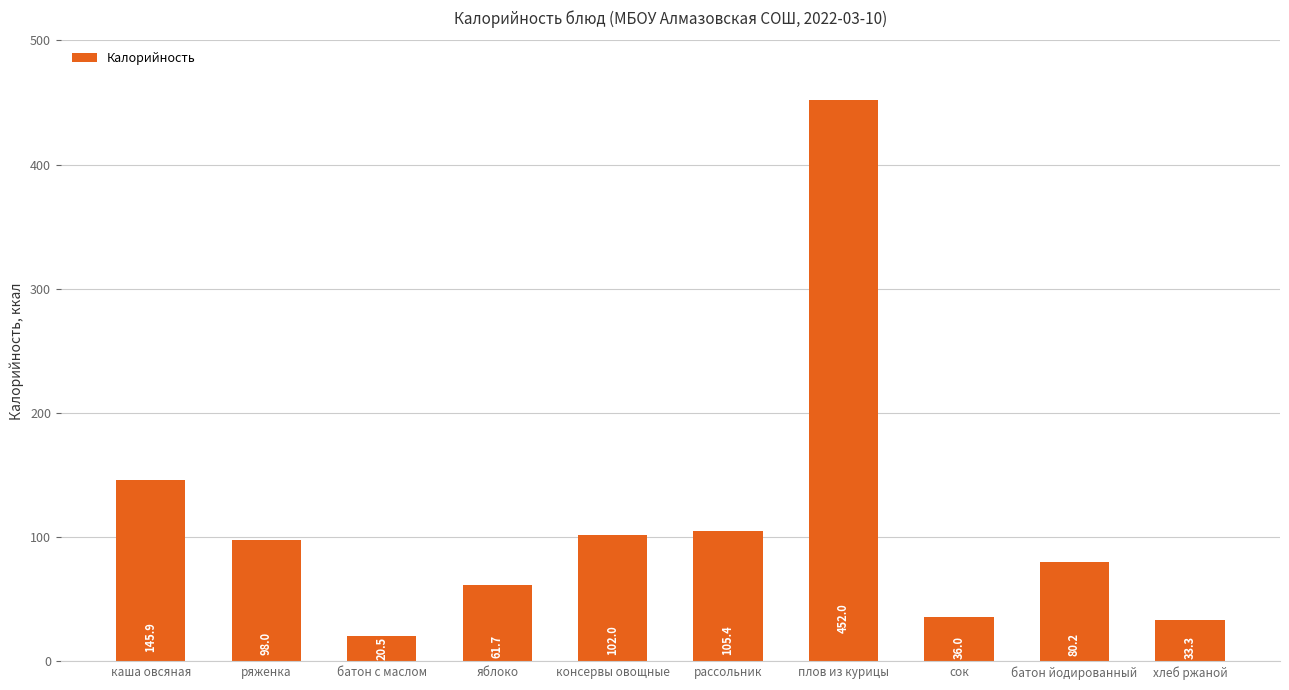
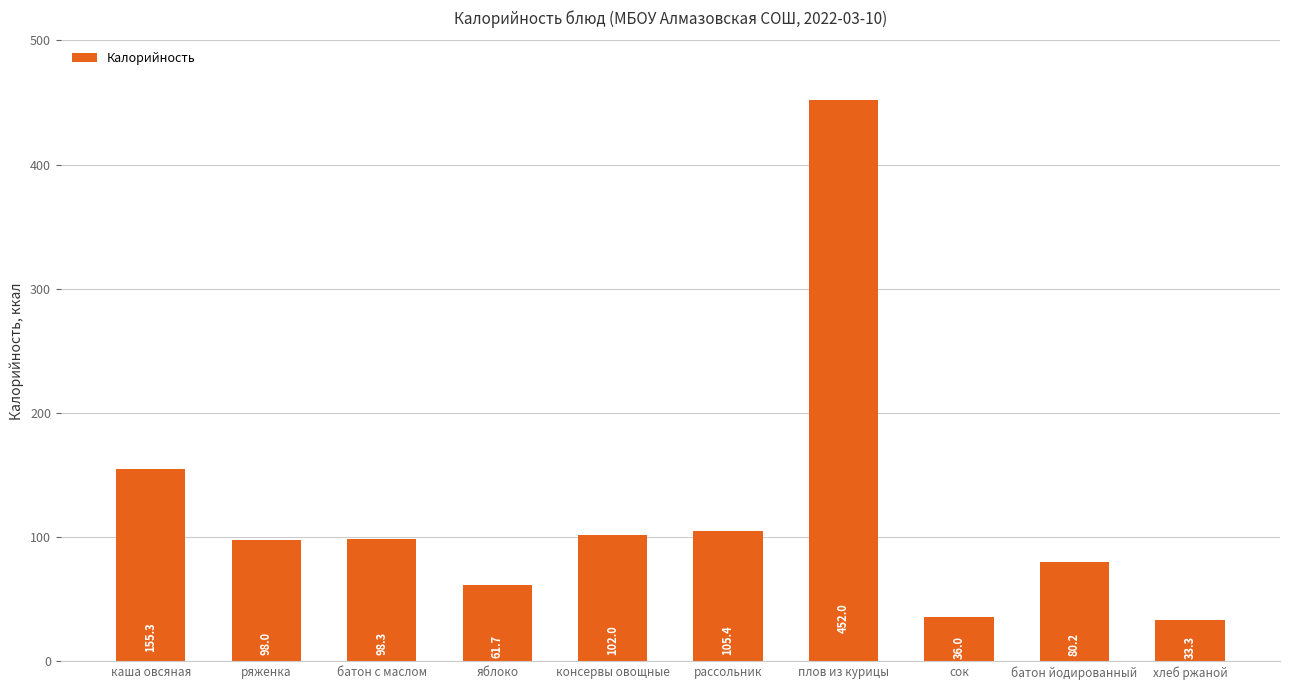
каша овсяная: 145.9 -> 155.3
батон с маслом: 20.5 -> 98.3
